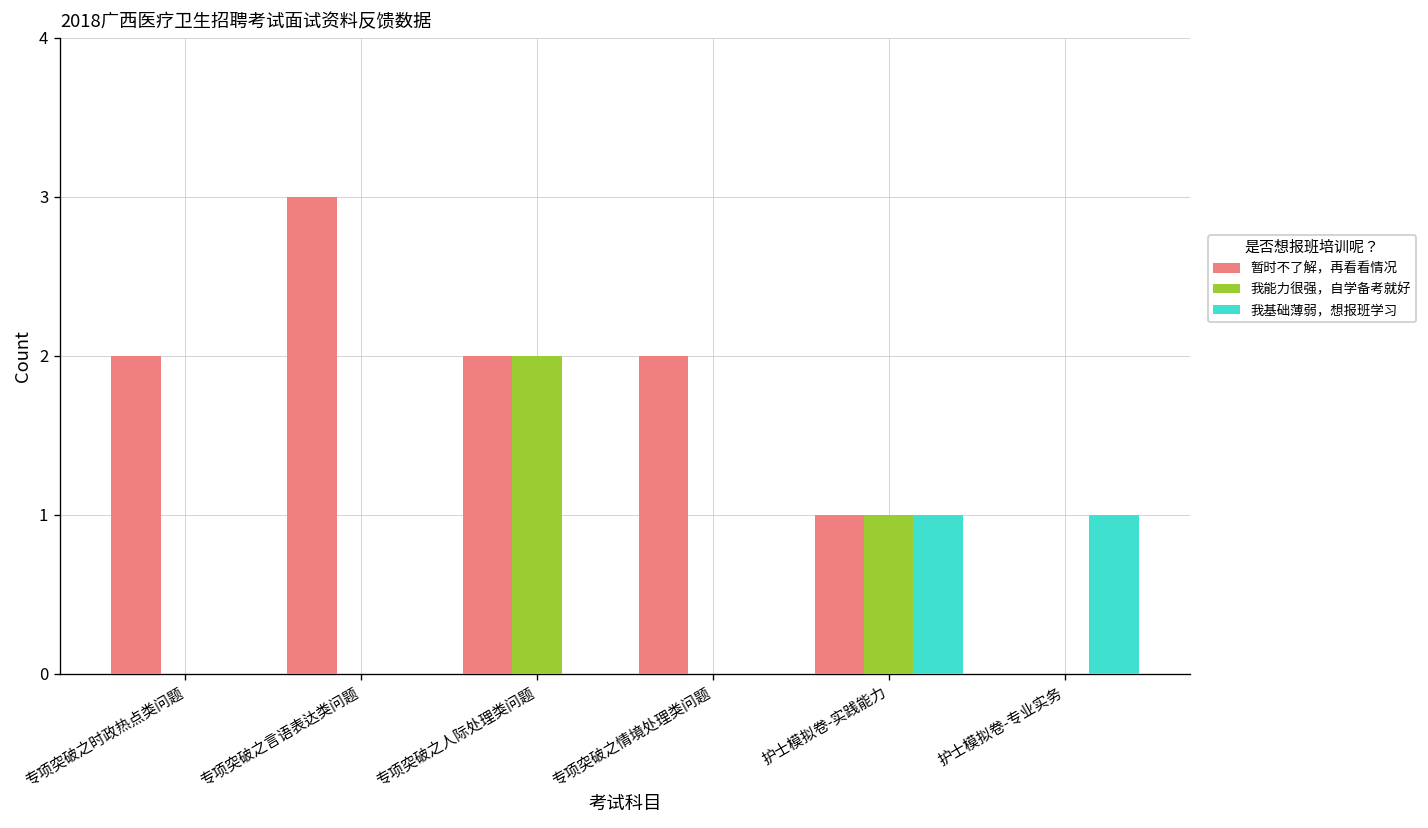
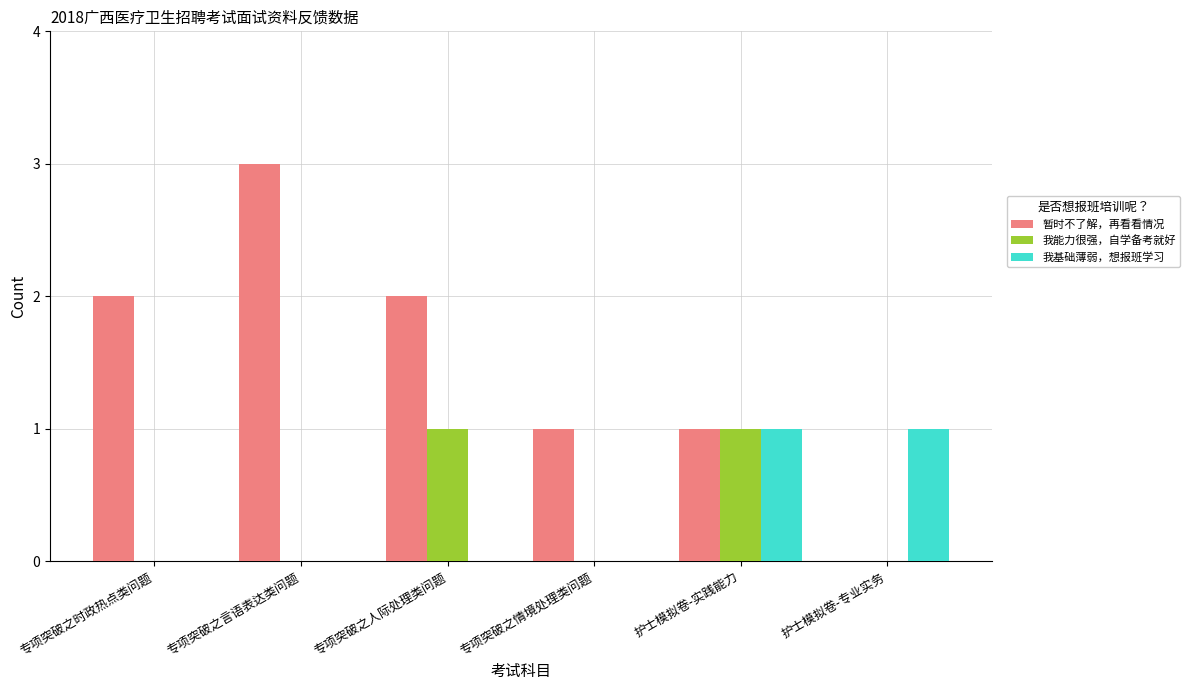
我能力很强，自学备考就好, 专项突破之人际处理类问题: 2 -> 1
暂时不了解，再看看情况, 专项突破之情境处理类问题: 2 -> 1
